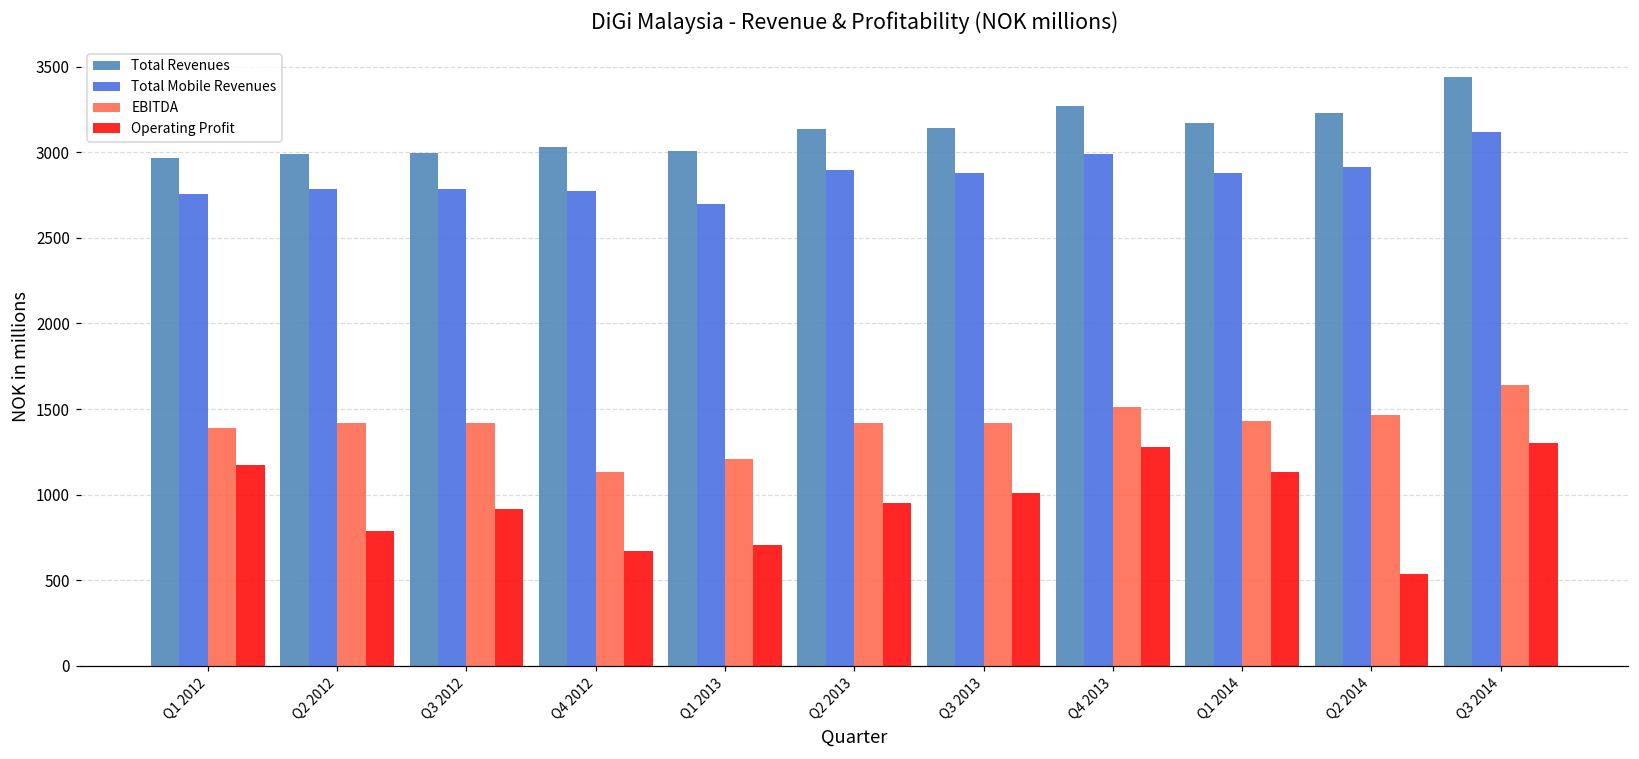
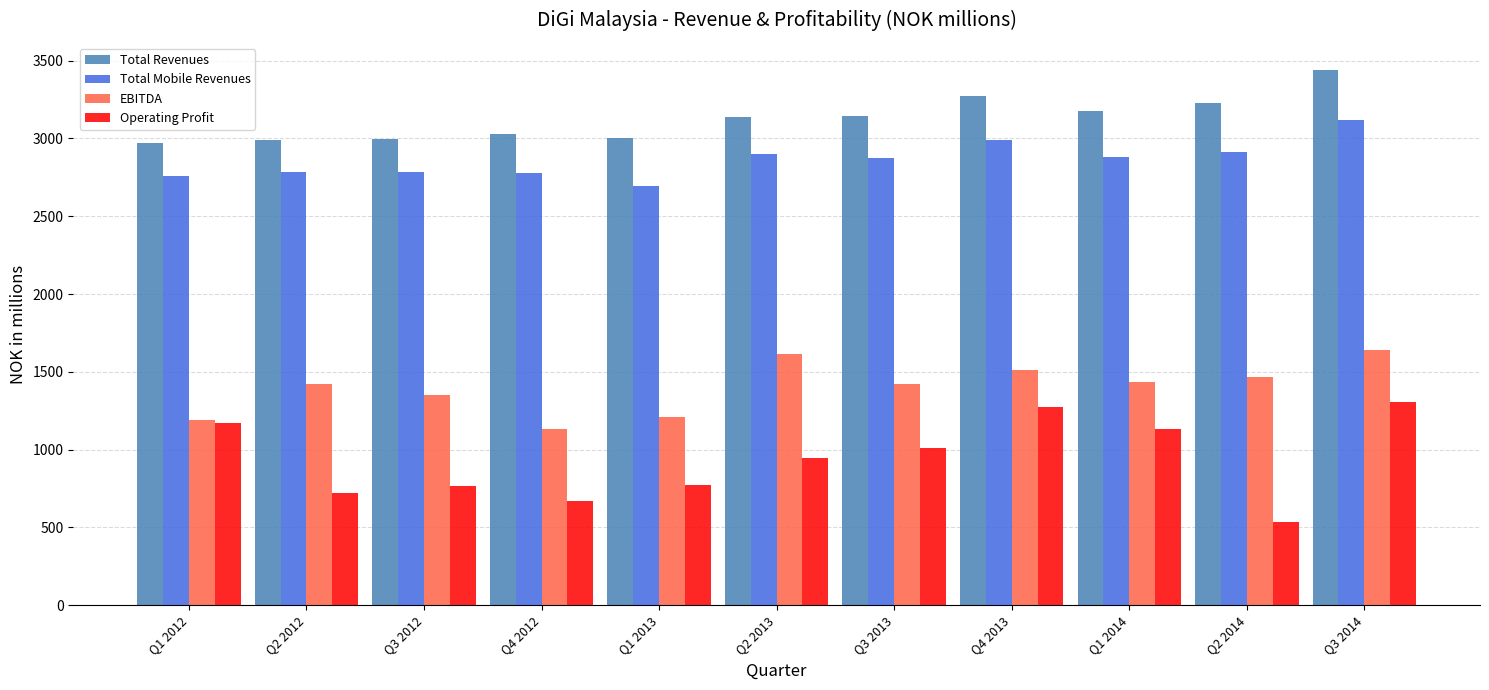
EBITDA, Q1 2012: 1390 -> 1190
Operating Profit, Q2 2012: 790 -> 720
EBITDA, Q3 2012: 1420 -> 1350
Operating Profit, Q3 2012: 920 -> 760
Operating Profit, Q1 2013: 710 -> 770
EBITDA, Q2 2013: 1420 -> 1610
